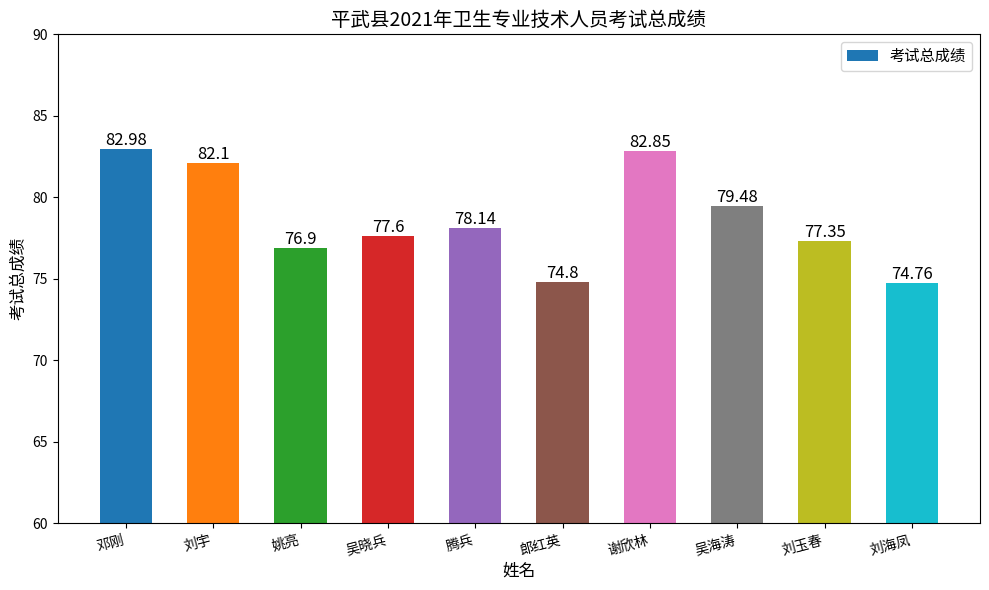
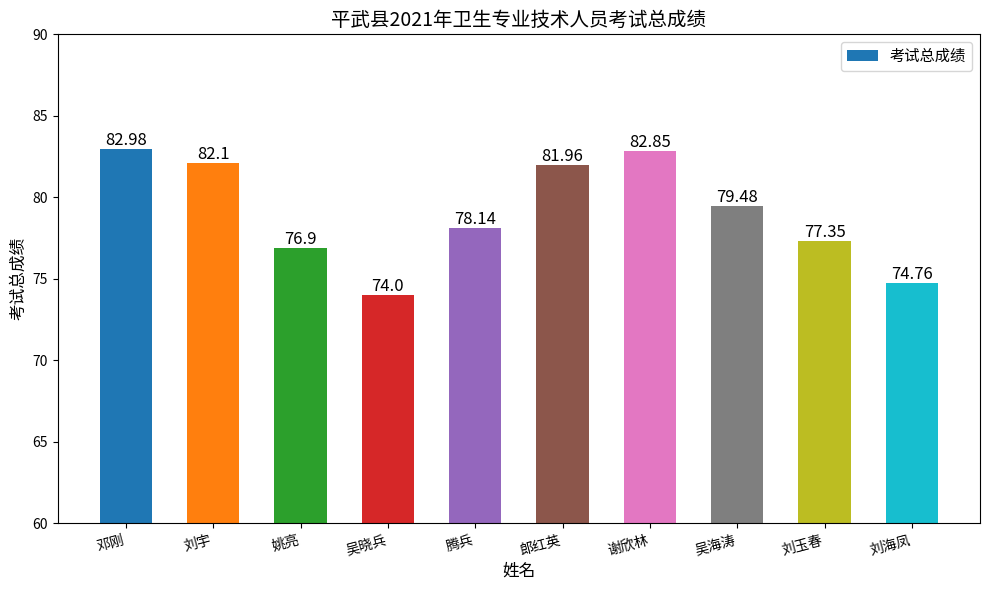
吴晓兵: 77.6 -> 74.0
郎红英: 74.8 -> 81.96
